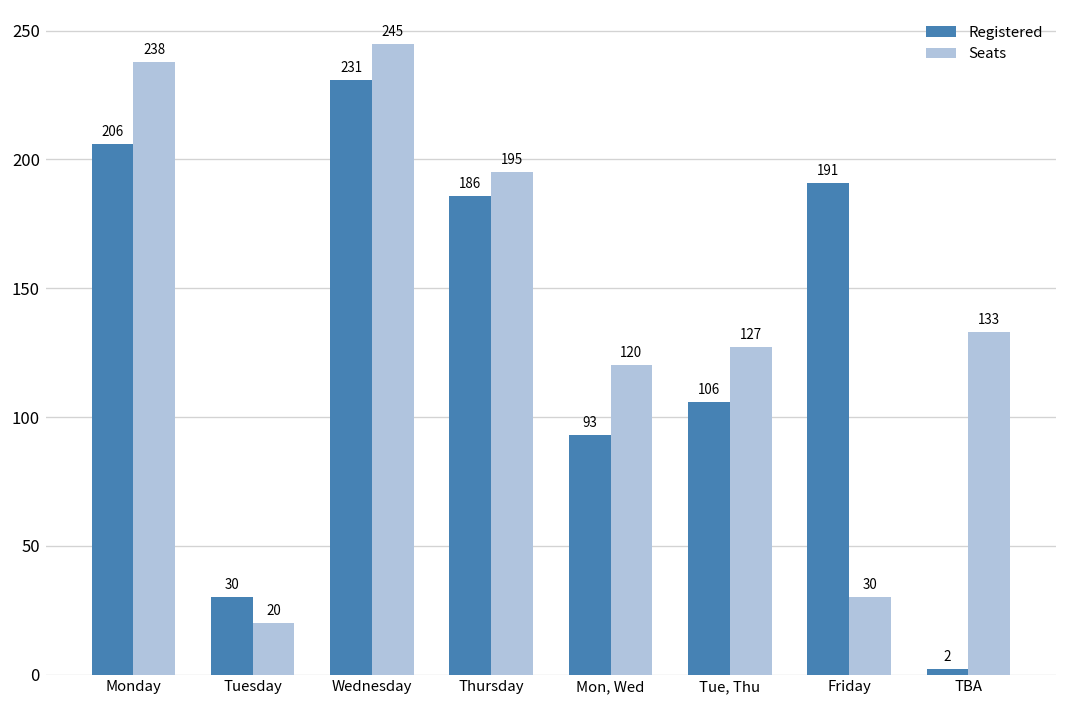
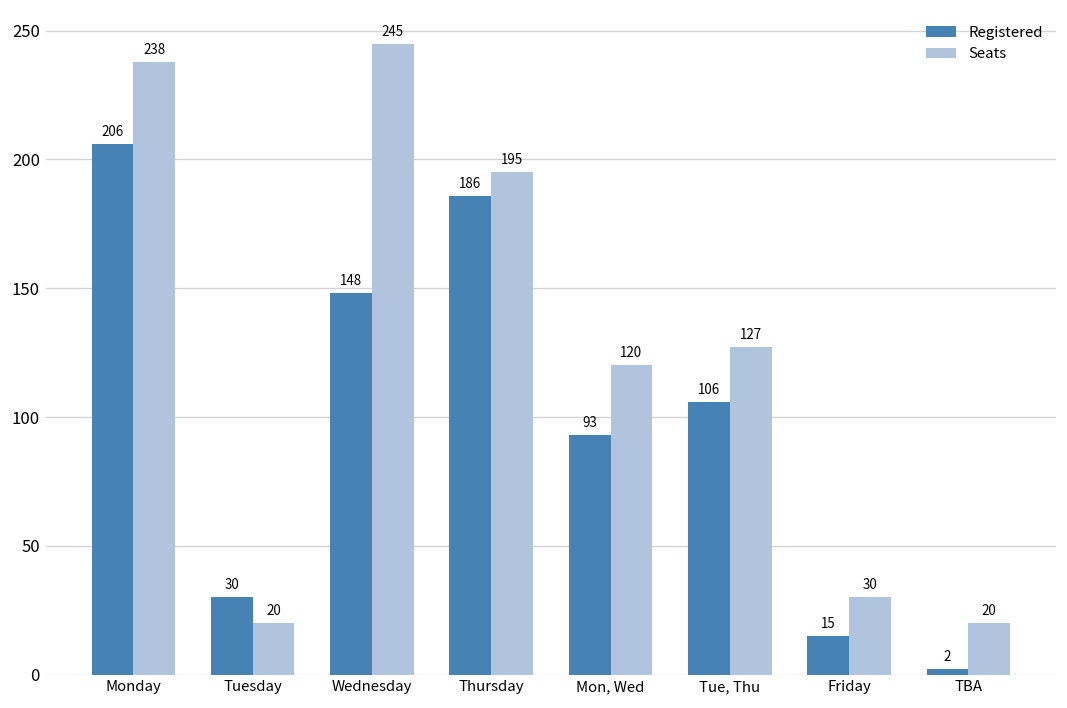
Registered, Wednesday: 231 -> 148
Registered, Friday: 191 -> 15
Seats, TBA: 133 -> 20
